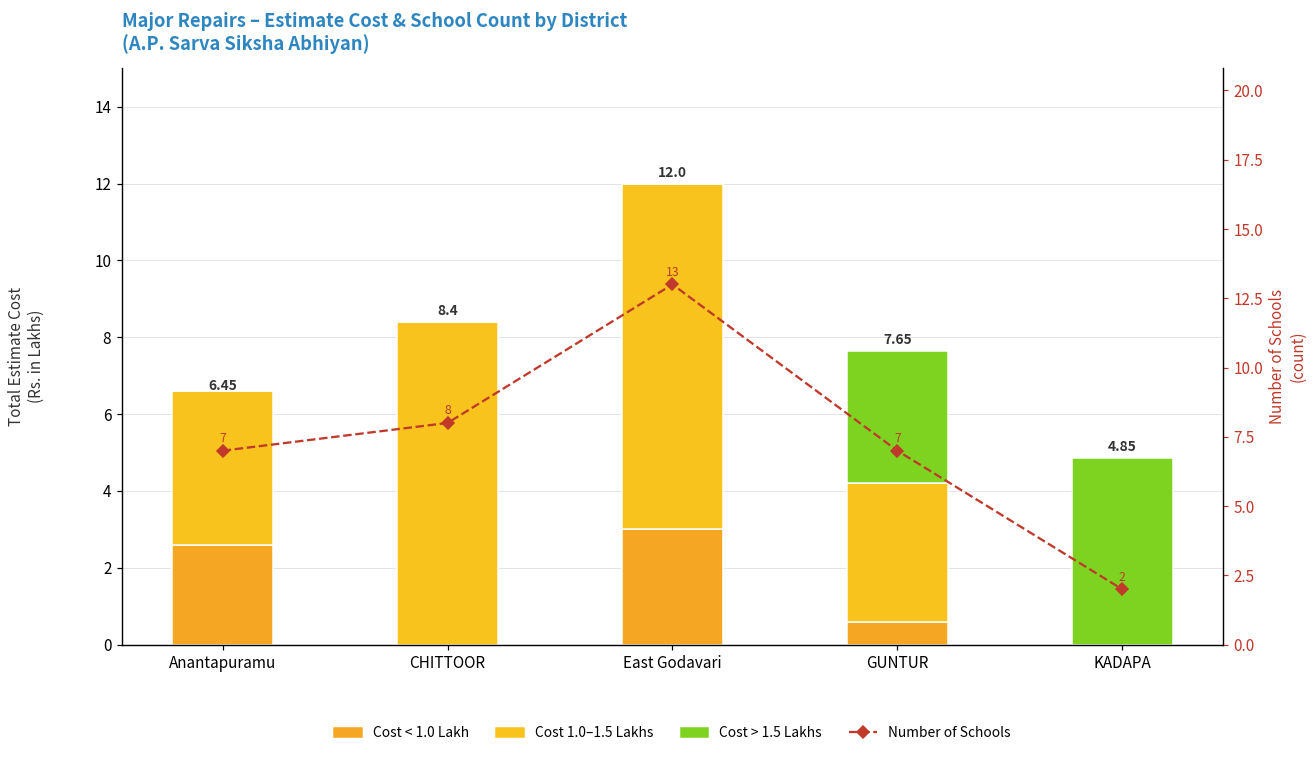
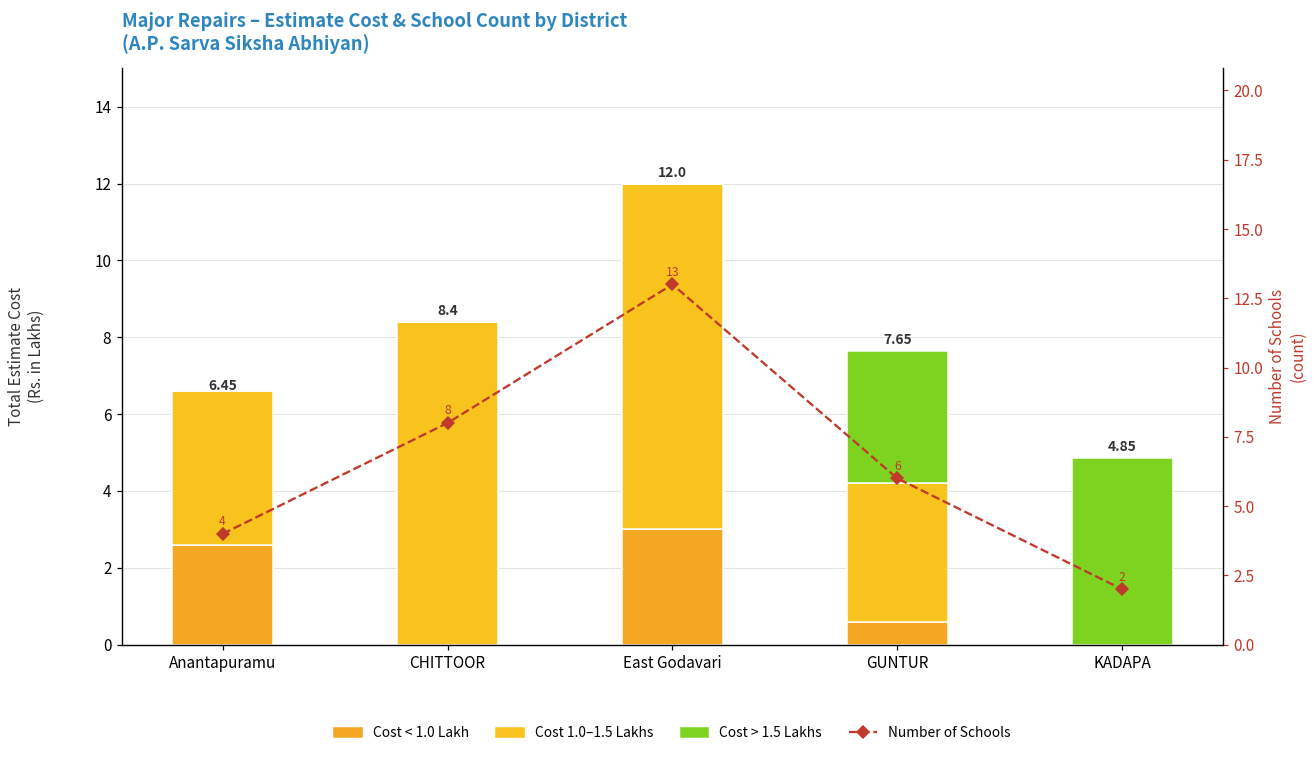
Number of Schools, Anantapuramu: 7 -> 4
Number of Schools, GUNTUR: 7 -> 6
